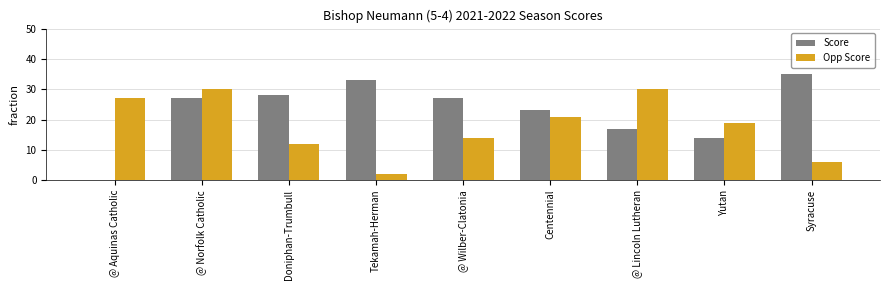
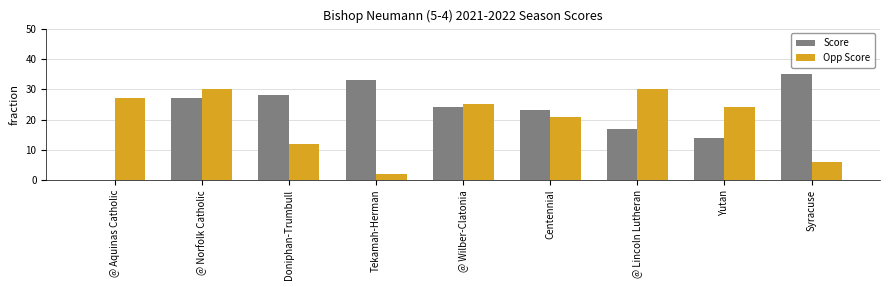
Score, @ Wilber-Clatonia: 27 -> 24
Opp Score, @ Wilber-Clatonia: 14 -> 25
Opp Score, Yutan: 19 -> 24
